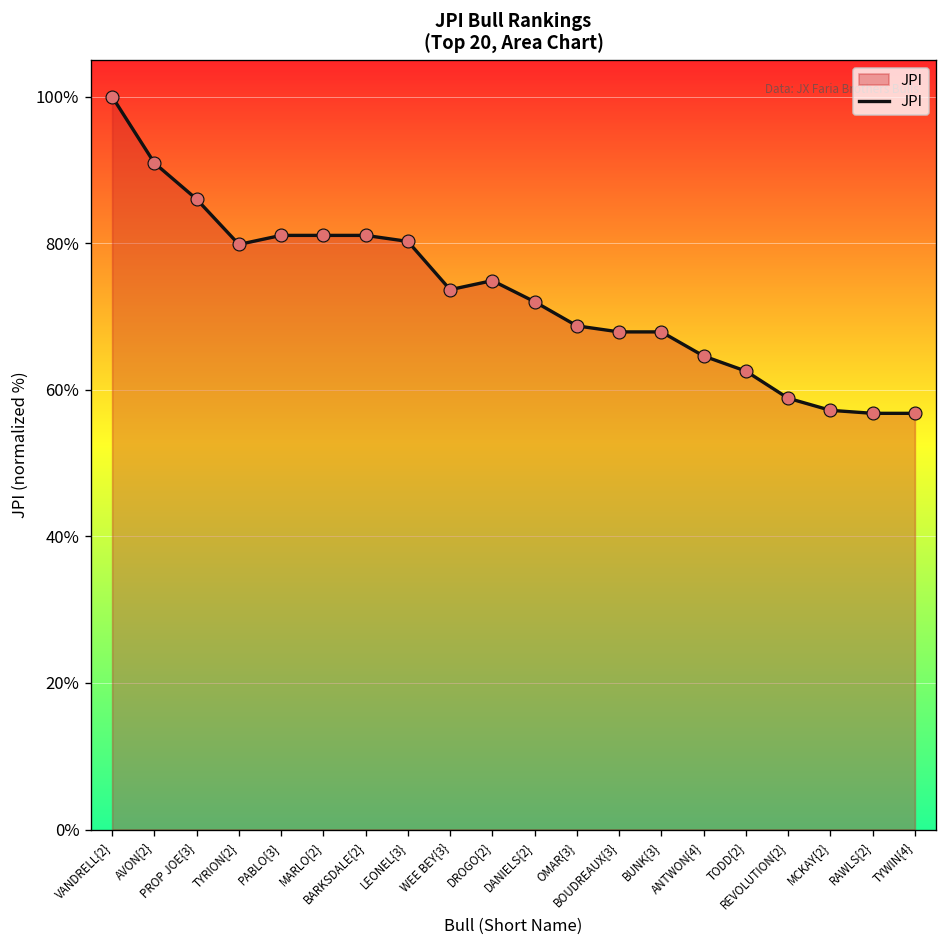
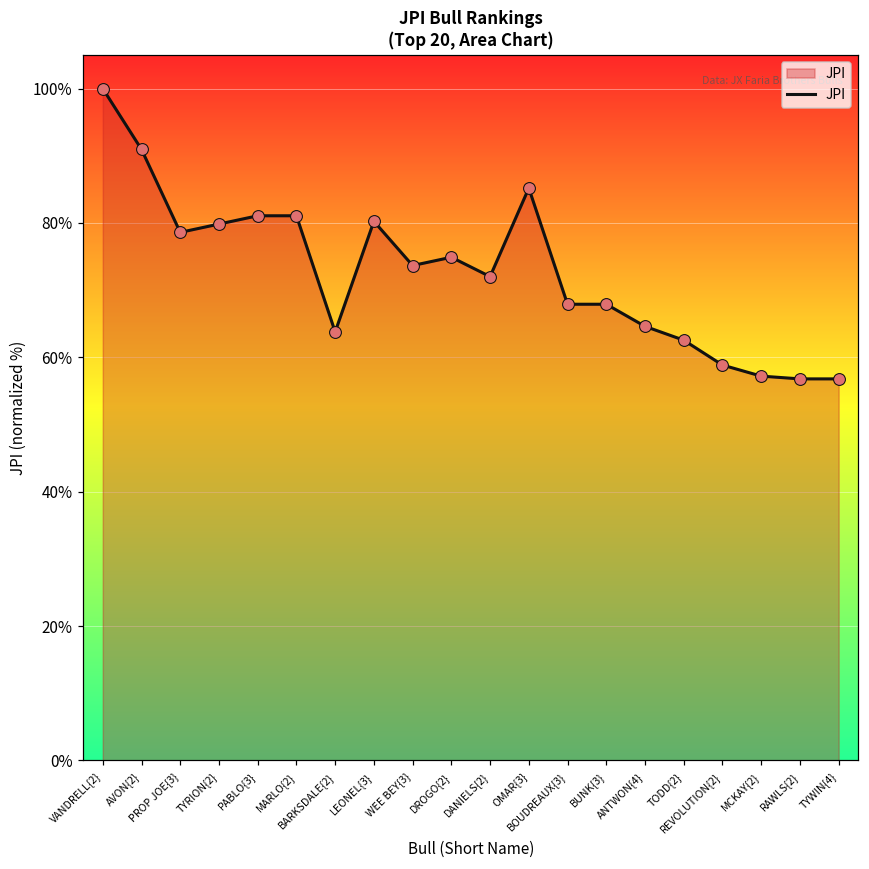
PROP JOE{3}: 86% -> 79%
BARKSDALE{2}: 81% -> 64%
OMAR{3}: 69% -> 85%
